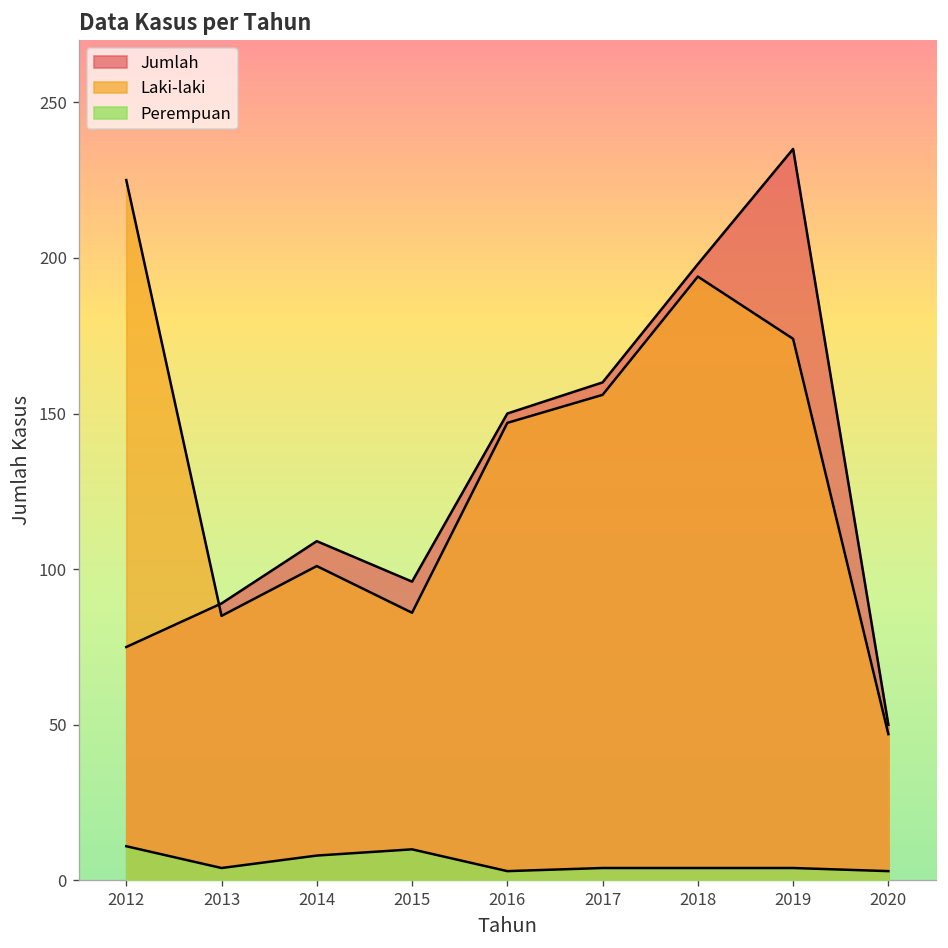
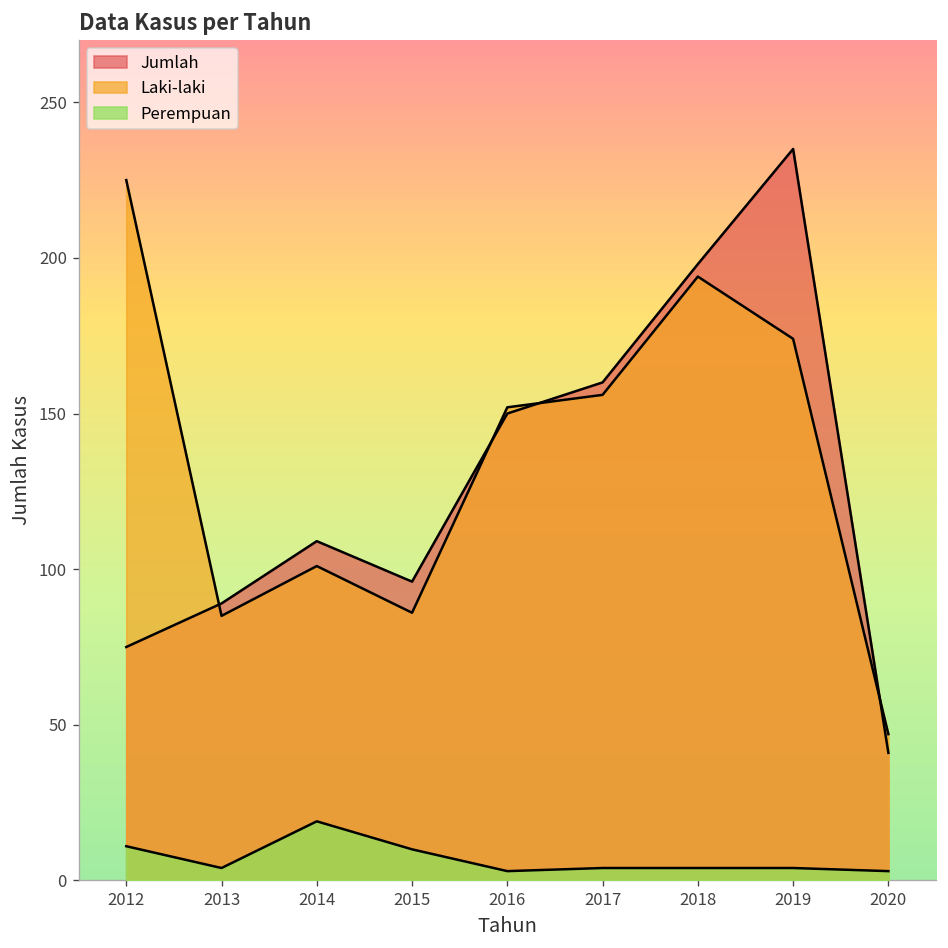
Perempuan, 2014: 8 -> 19
Laki-laki, 2016: 147 -> 152
Jumlah, 2020: 50 -> 41
